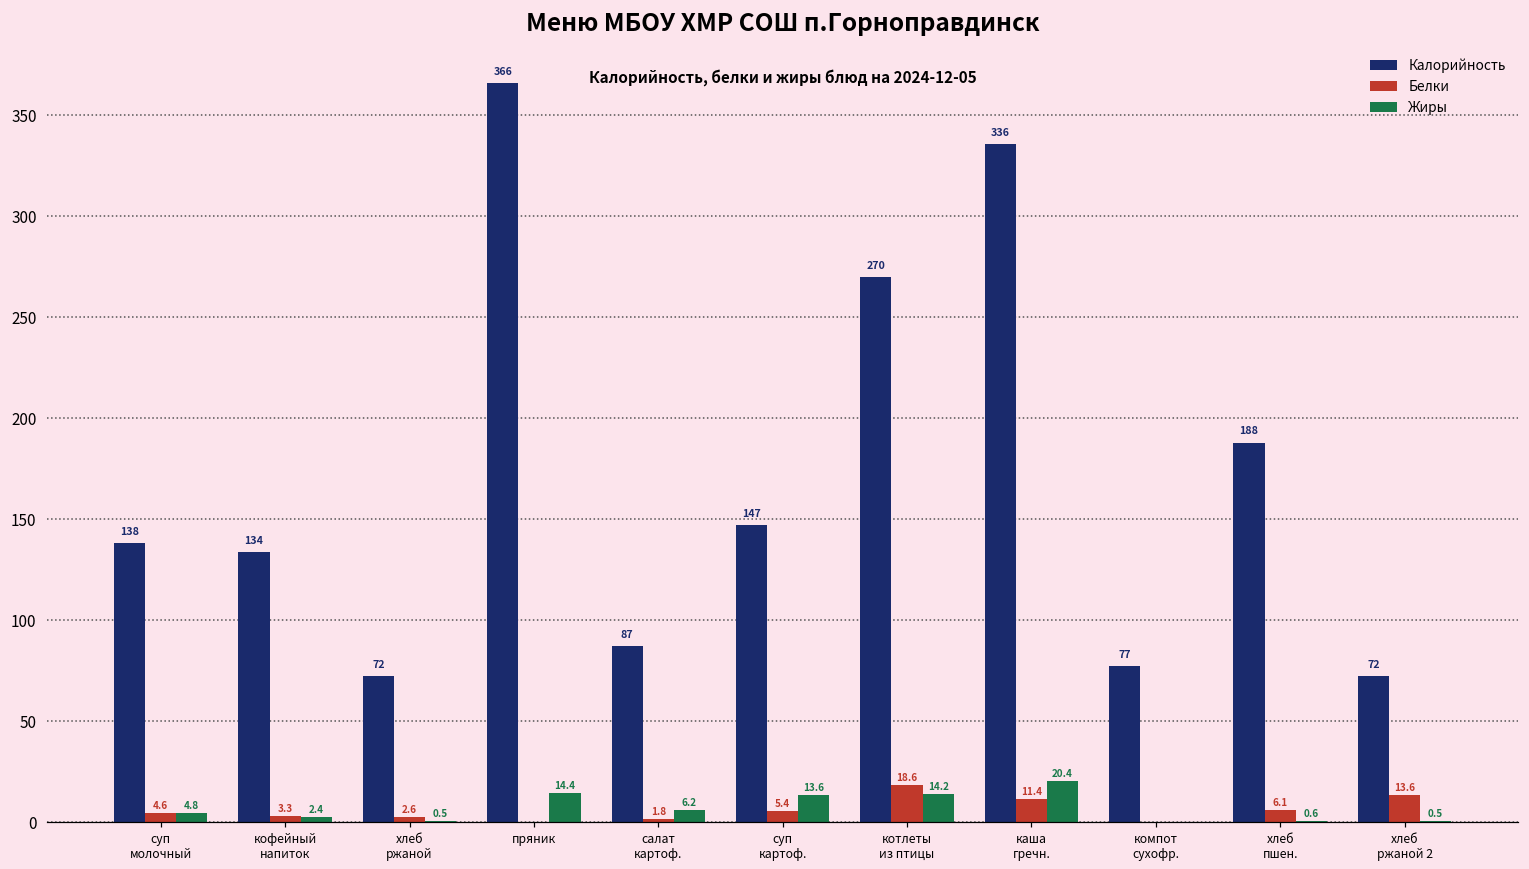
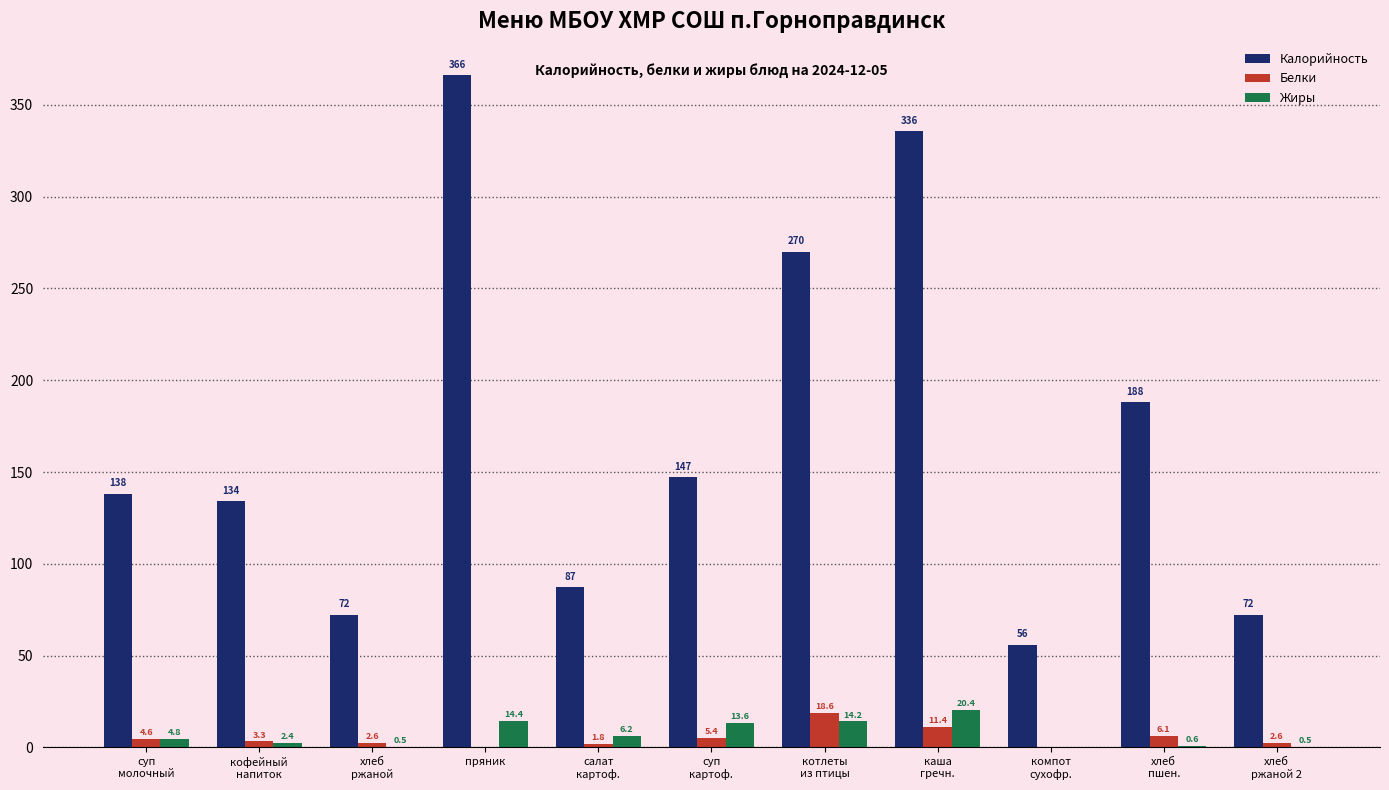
Калорийность, компот сухофр.: 77 -> 56
Белки, хлеб ржаной 2: 13.6 -> 2.6
